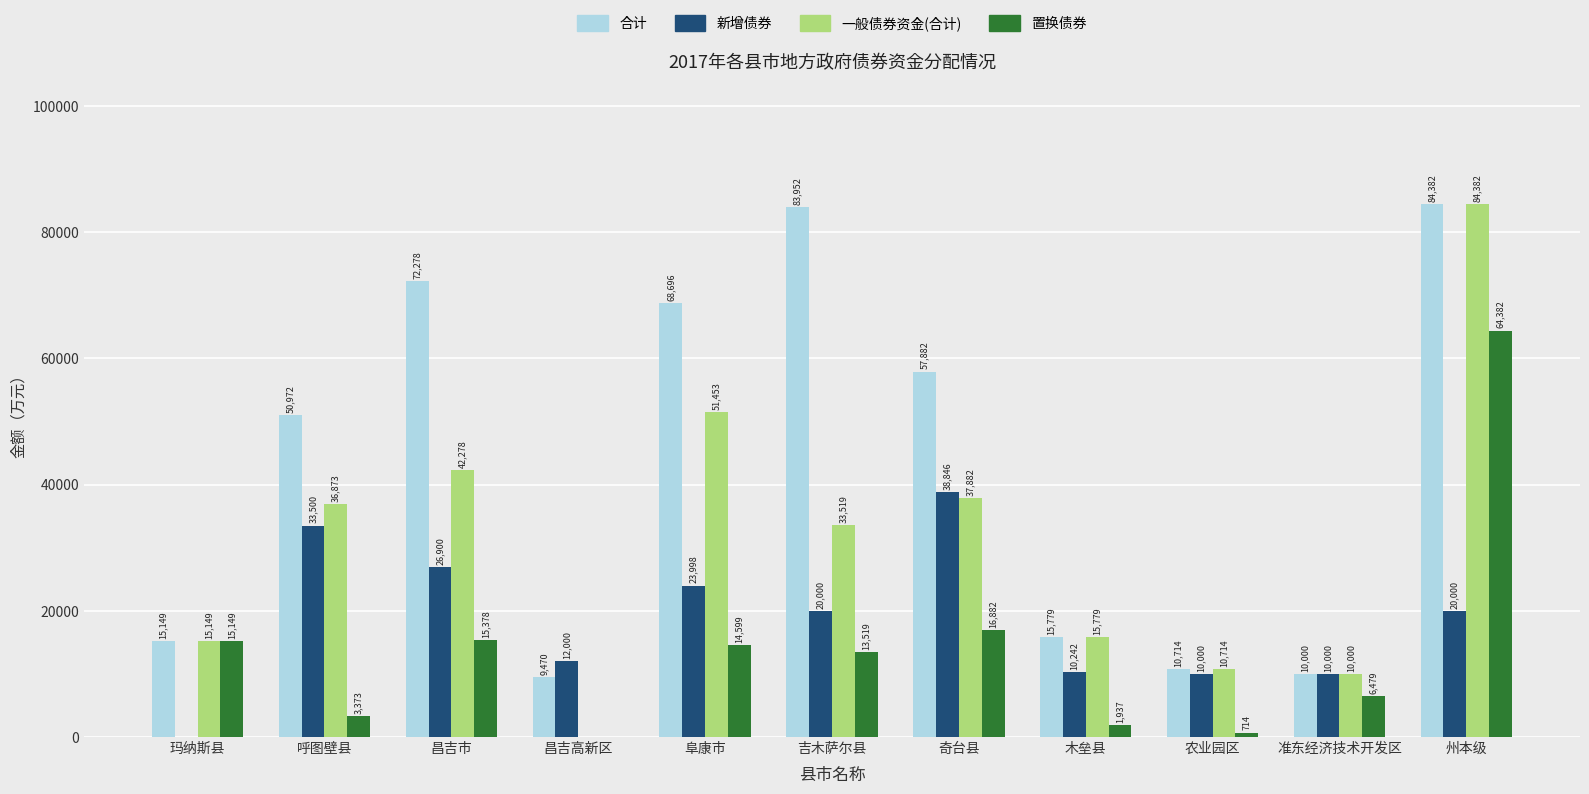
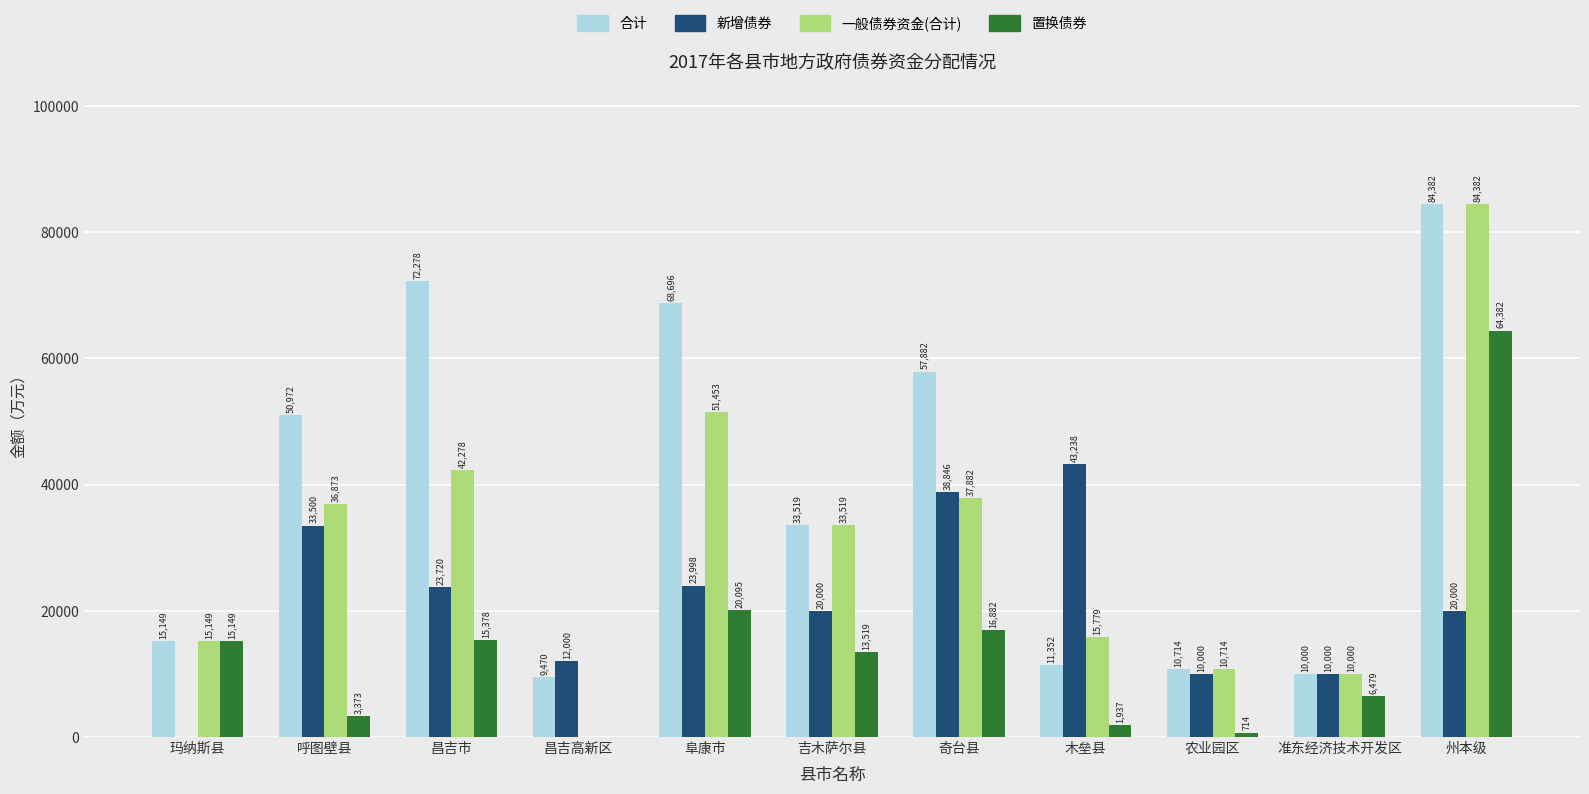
新增债券, 昌吉市: 26,900 -> 23,720
置换债券, 阜康市: 14,599 -> 20,095
合计, 吉木萨尔县: 83,952 -> 33,519
合计, 木垒县: 15,779 -> 11,352
新增债券, 木垒县: 10,242 -> 43,238
